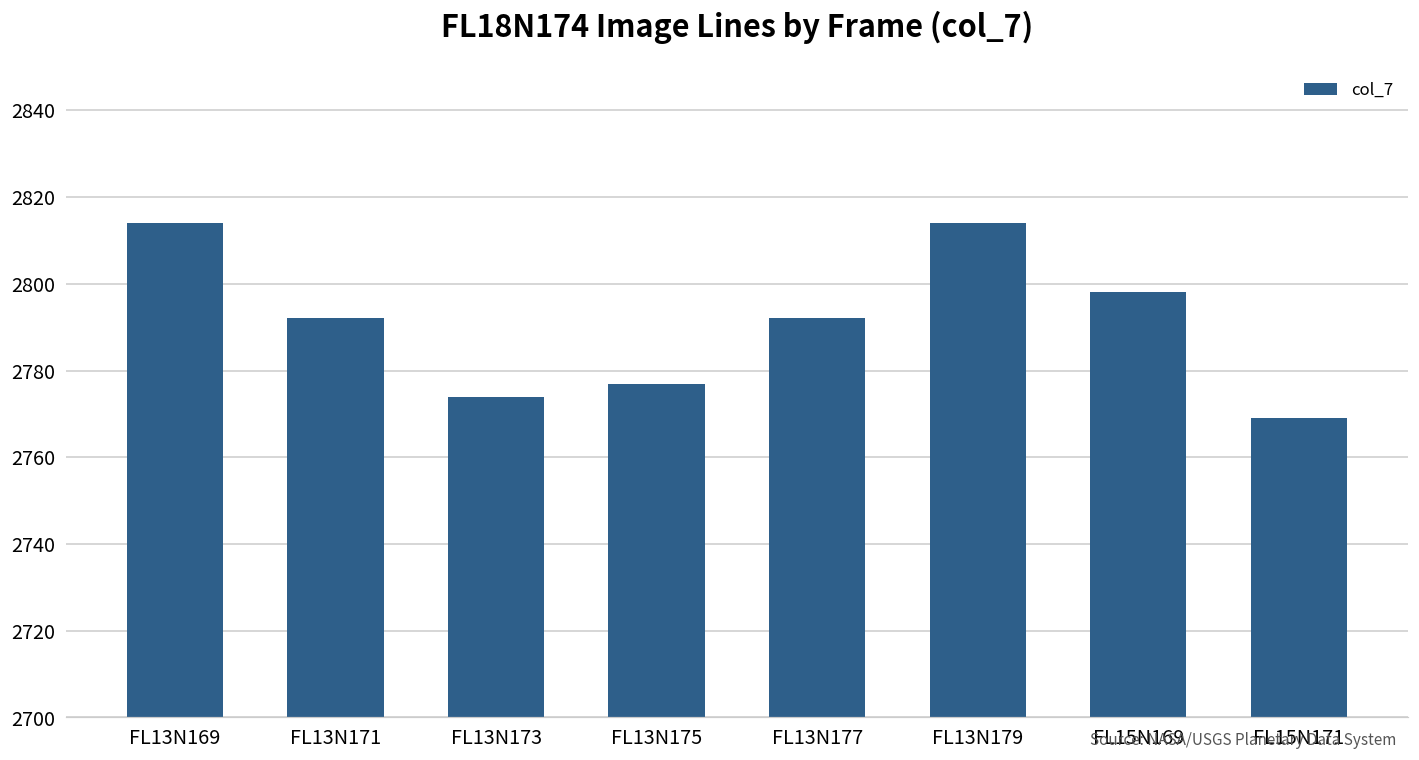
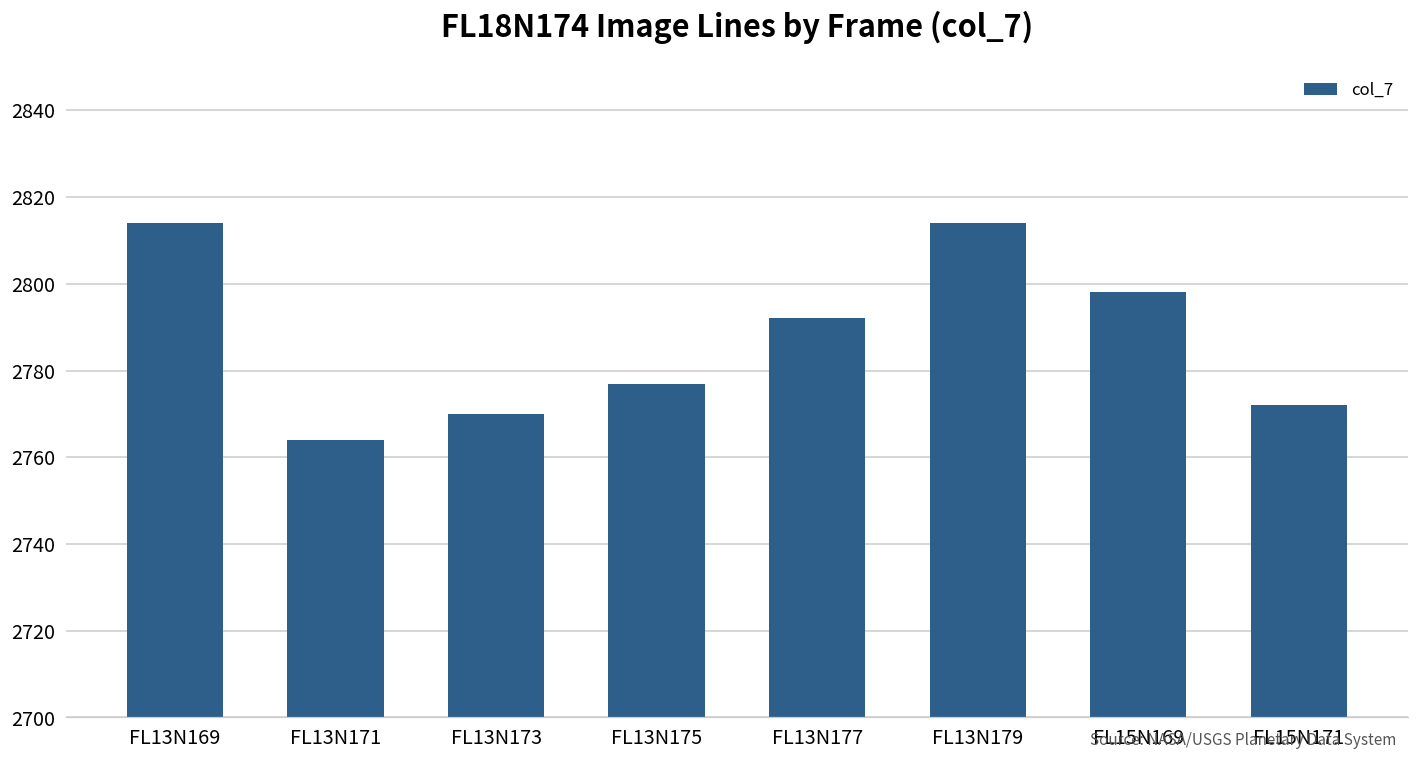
FL13N171: 2792 -> 2764
FL13N173: 2774 -> 2770
FL15N171: 2769 -> 2772
